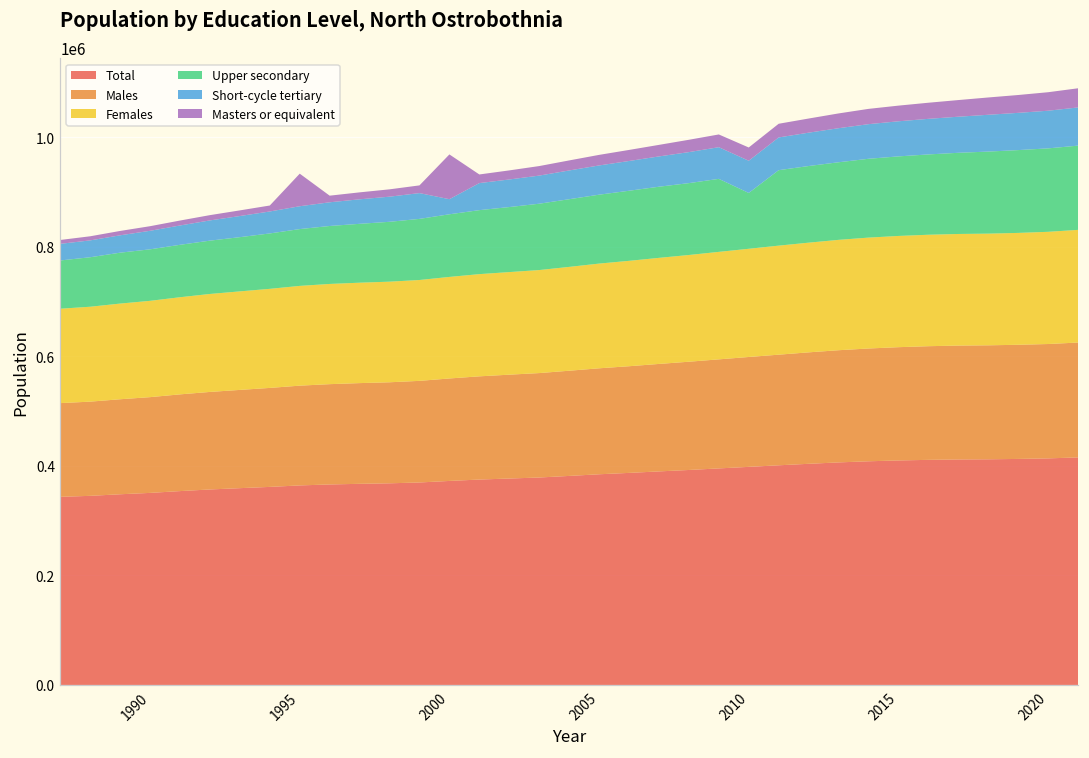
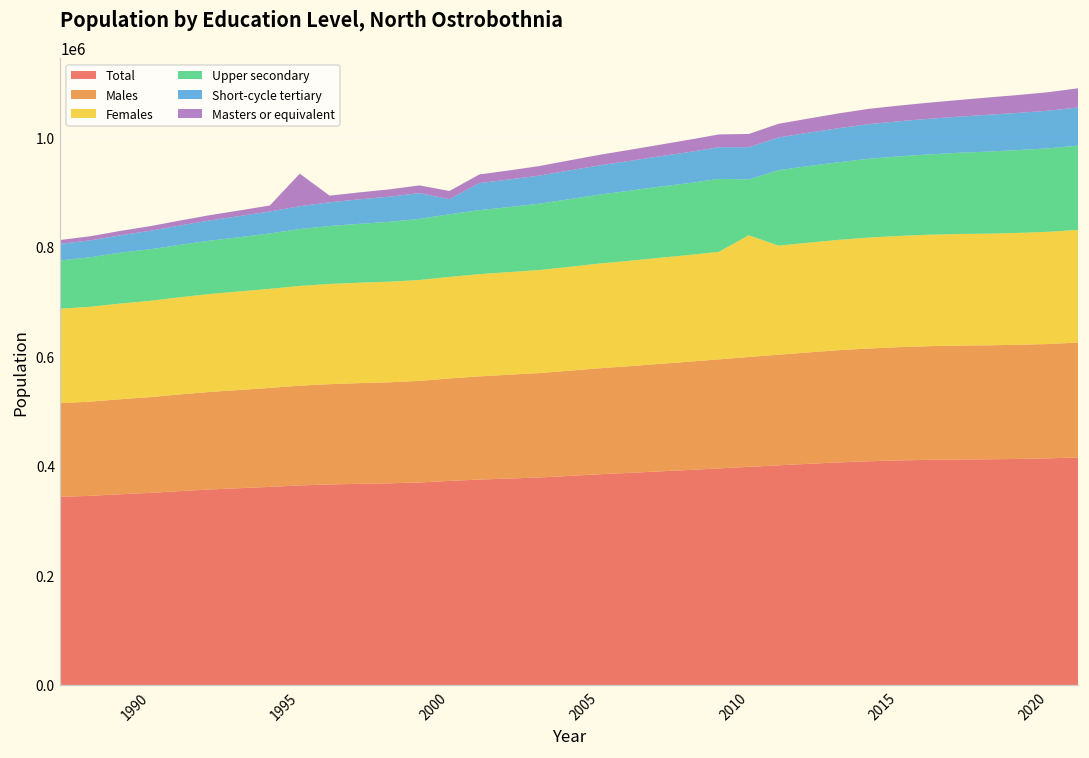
Masters or equivalent, 2000: 80000 -> 10000
Females, 2010: 200000 -> 220000
